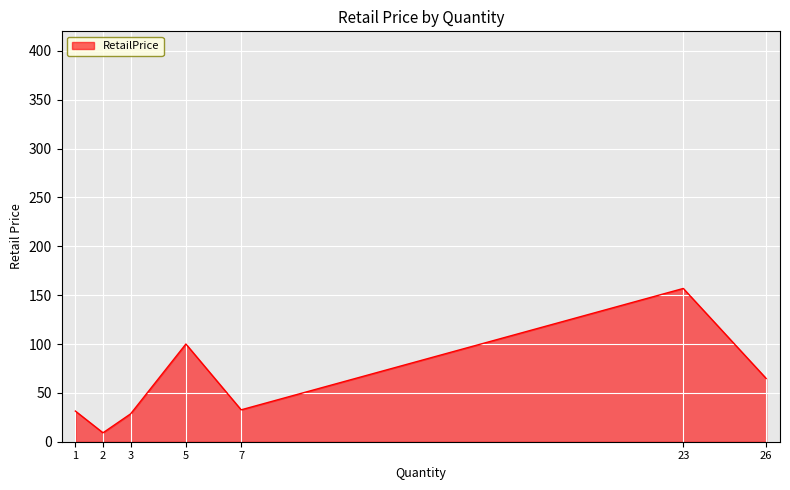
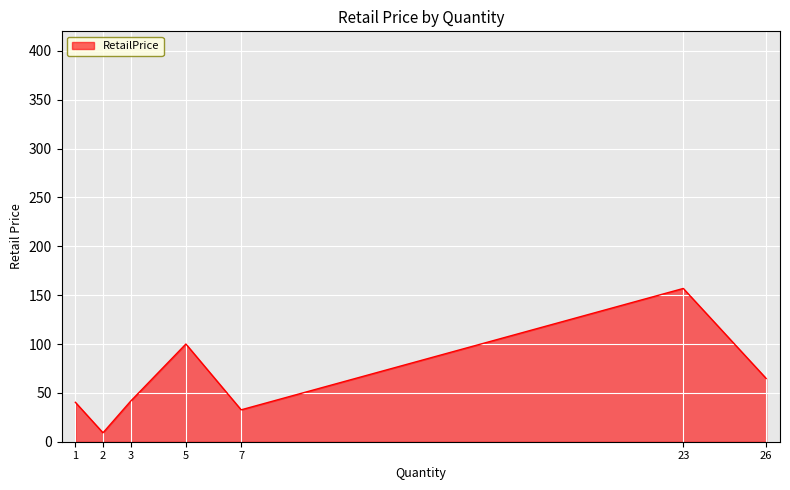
1: 30 -> 40
3: 30 -> 40
